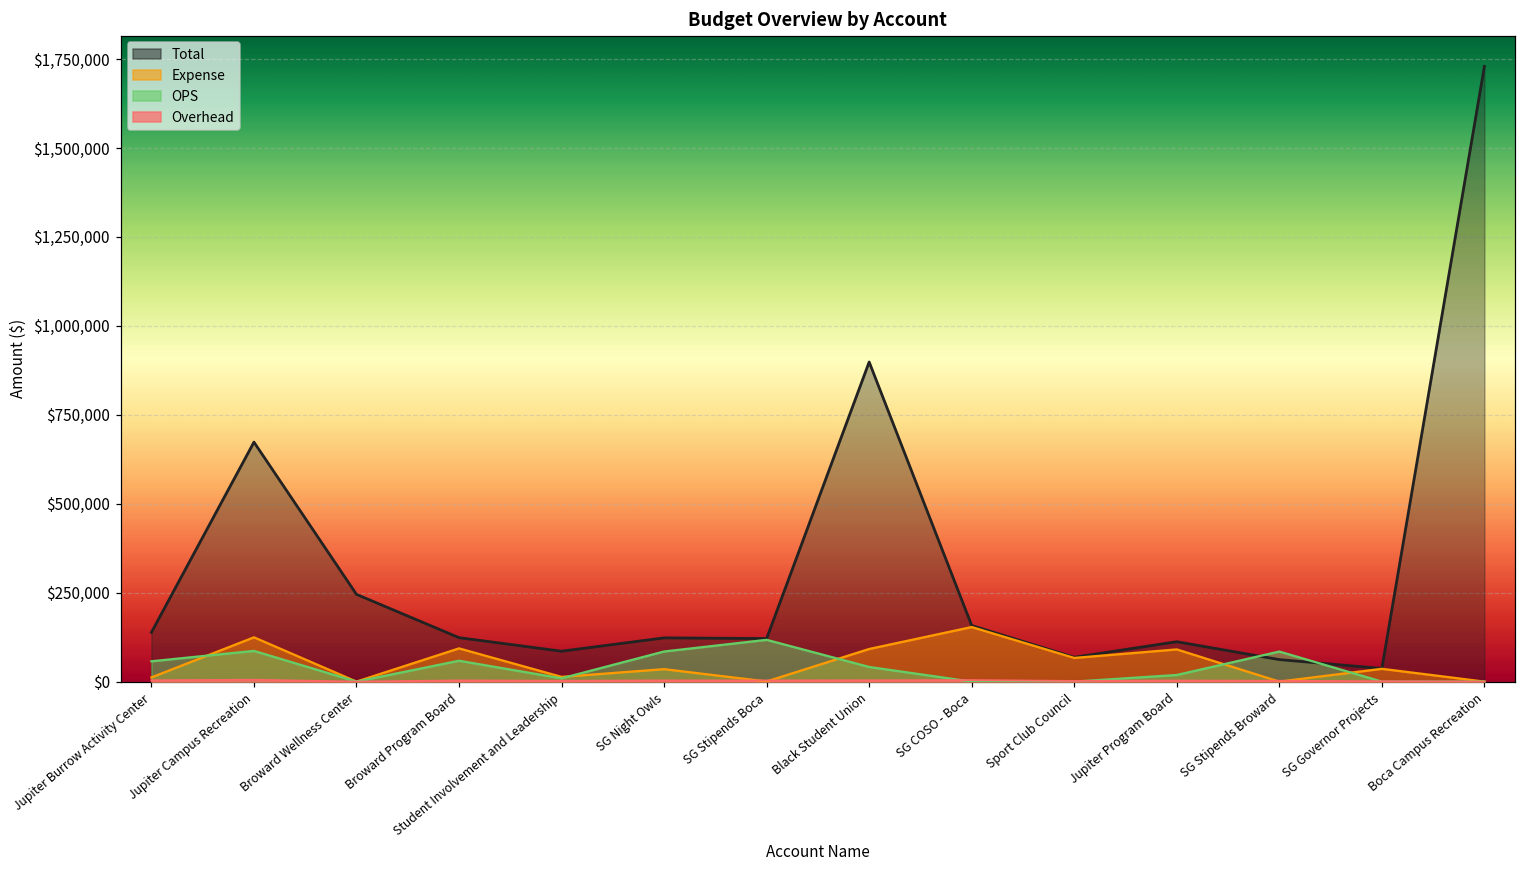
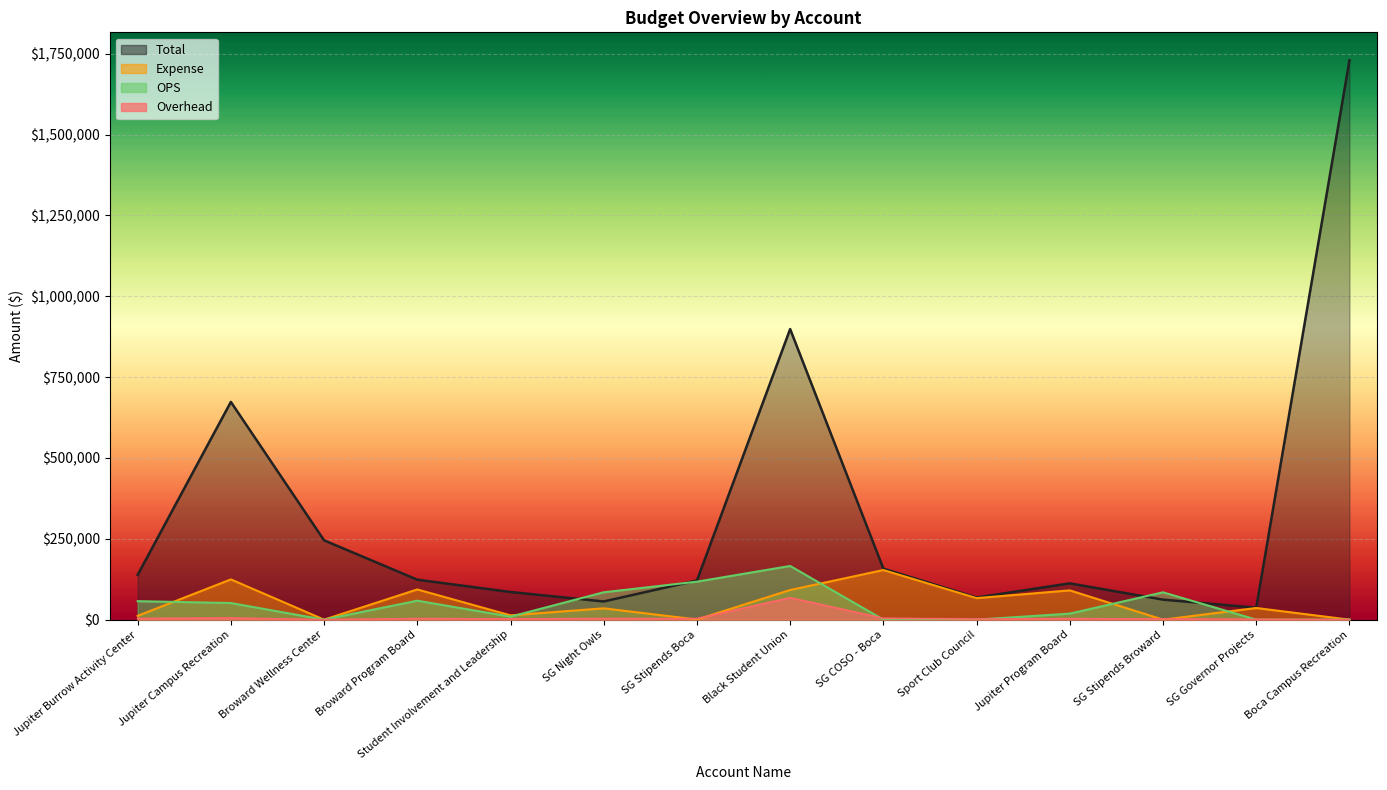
OPS, Jupiter Campus Recreation: $90,000 -> $50,000
Total, SG Night Owls: $120,000 -> $60,000
OPS, Black Student Union: $40,000 -> $170,000
Overhead, Black Student Union: $0 -> $70,000
